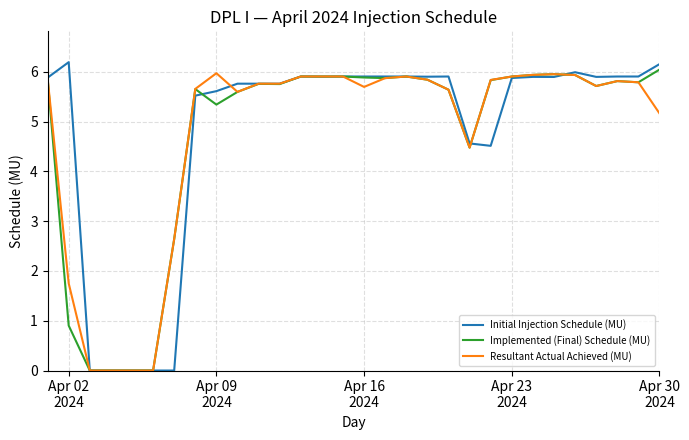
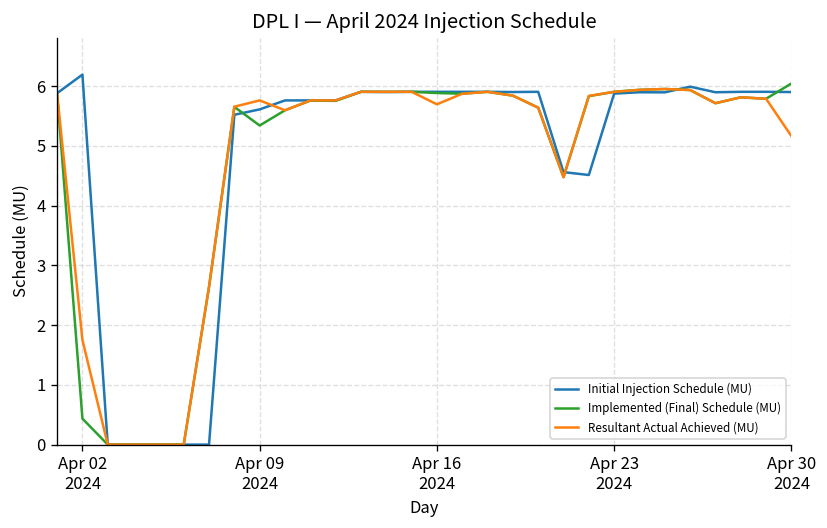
Implemented (Final) Schedule (MU), Apr 02 2024: 0.9 -> 0.4
Resultant Actual Achieved (MU), Apr 09 2024: 6.0 -> 5.8
Initial Injection Schedule (MU), Apr 30 2024: 6.2 -> 5.9
